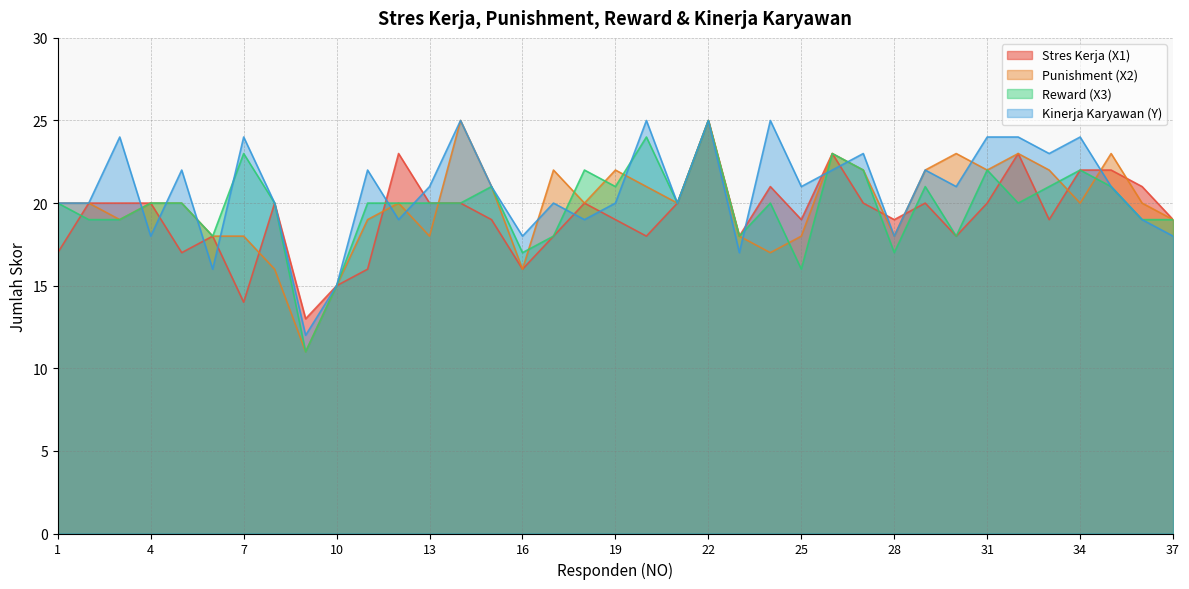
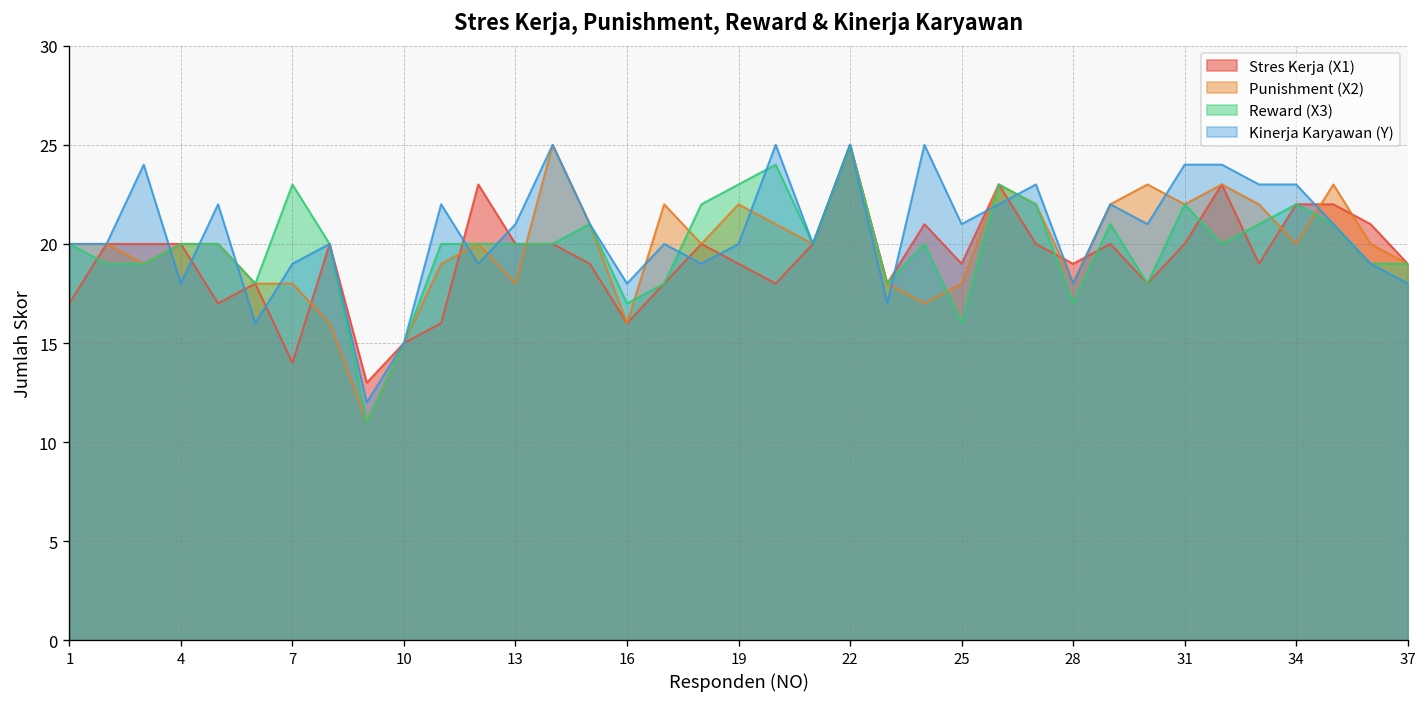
Kinerja Karyawan (Y), 7: 24 -> 19
Reward (X3), 19: 21 -> 23
Kinerja Karyawan (Y), 34: 24 -> 23
